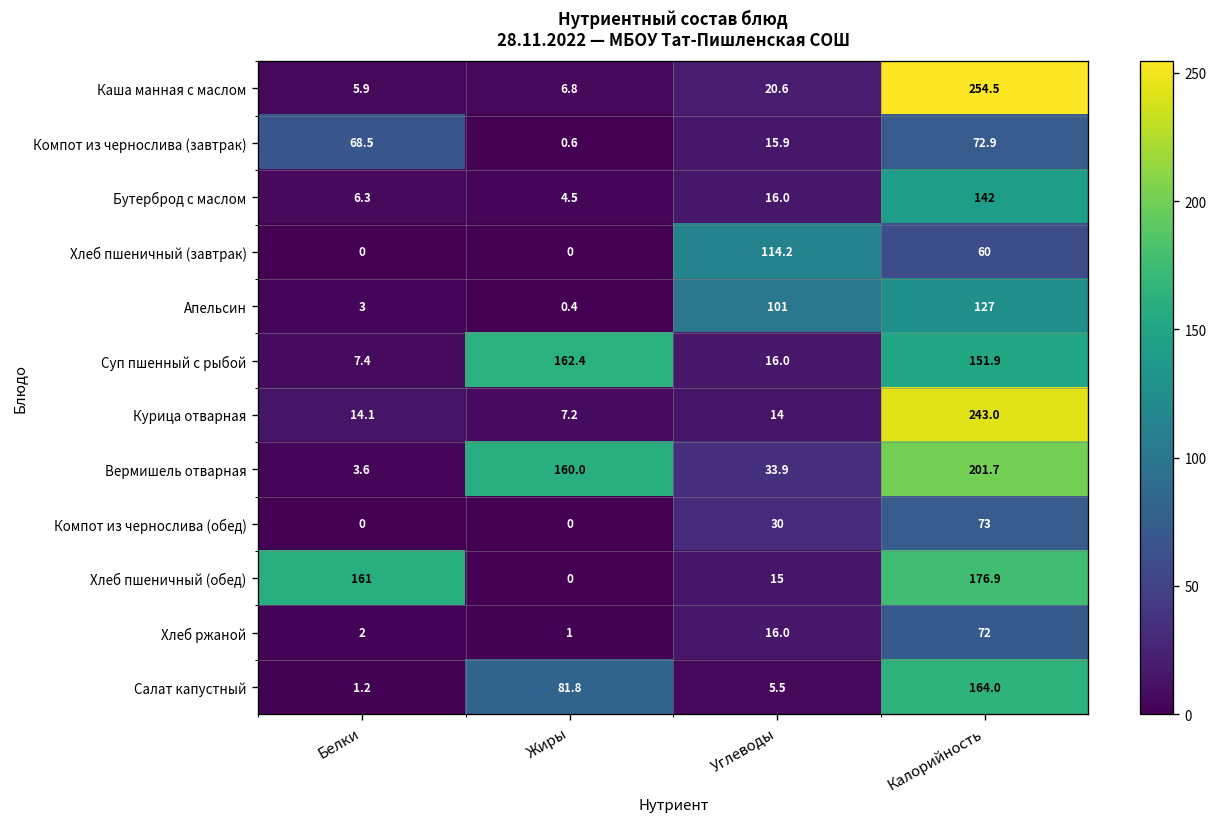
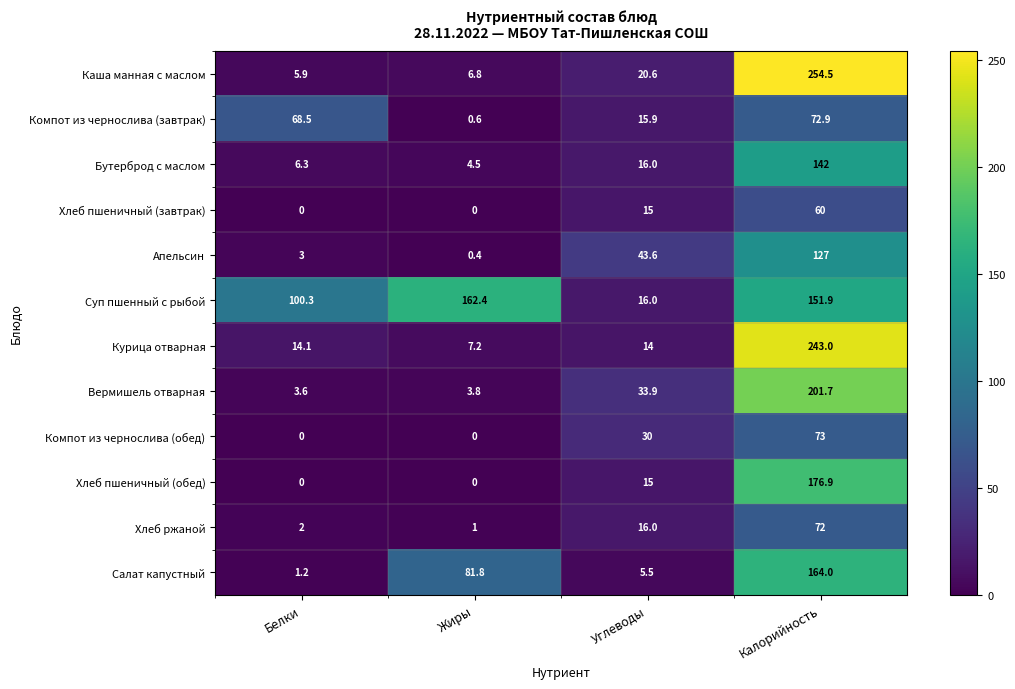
Хлеб пшеничный (завтрак), Углеводы: 114.2 -> 15
Апельсин, Углеводы: 101 -> 43.6
Суп пшенный с рыбой, Белки: 7.4 -> 100.3
Вермишель отварная, Жиры: 160.0 -> 3.8
Хлеб пшеничный (обед), Белки: 161 -> 0
